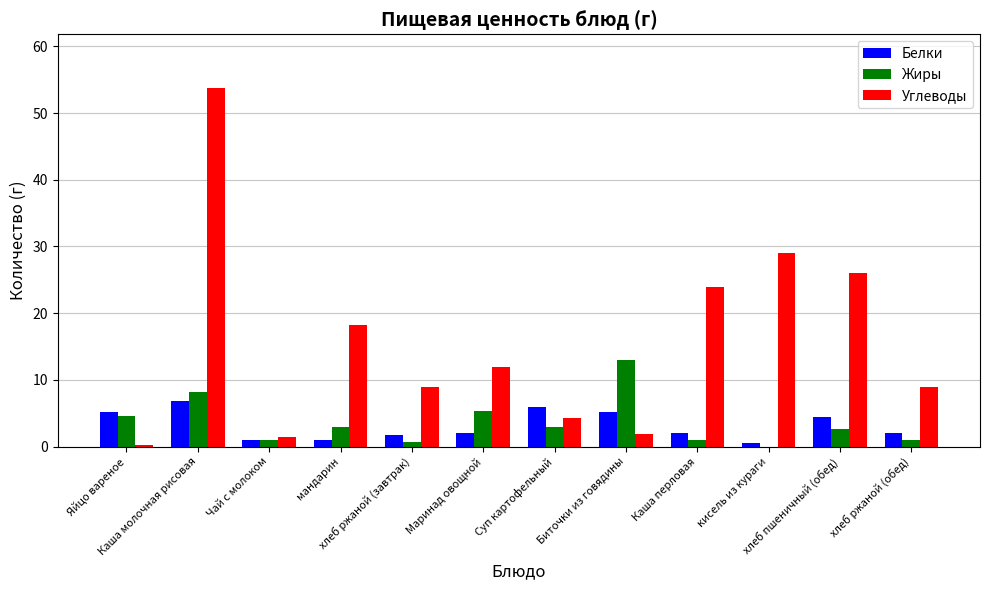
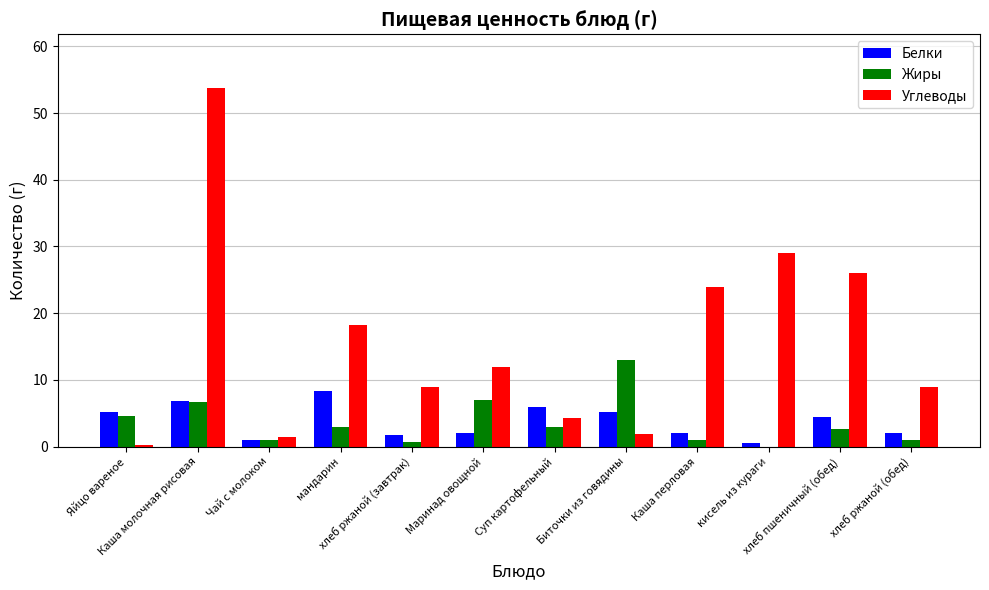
Жиры, Каша молочная рисовая: 8 -> 7
Белки, мандарин: 1 -> 8
Жиры, Маринад овощной: 5 -> 7
